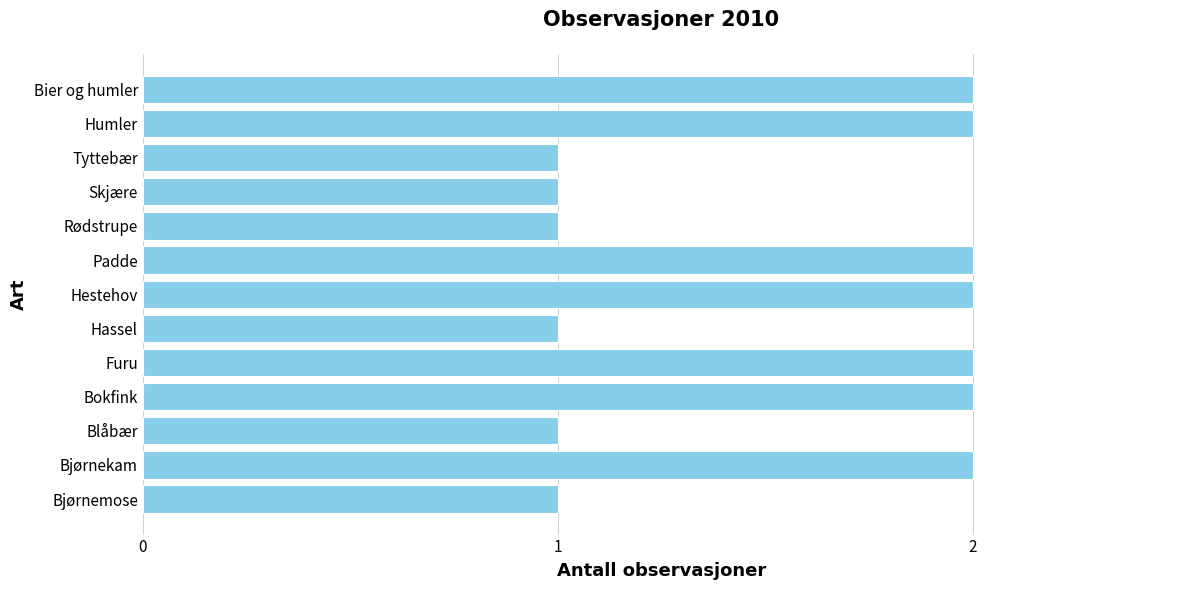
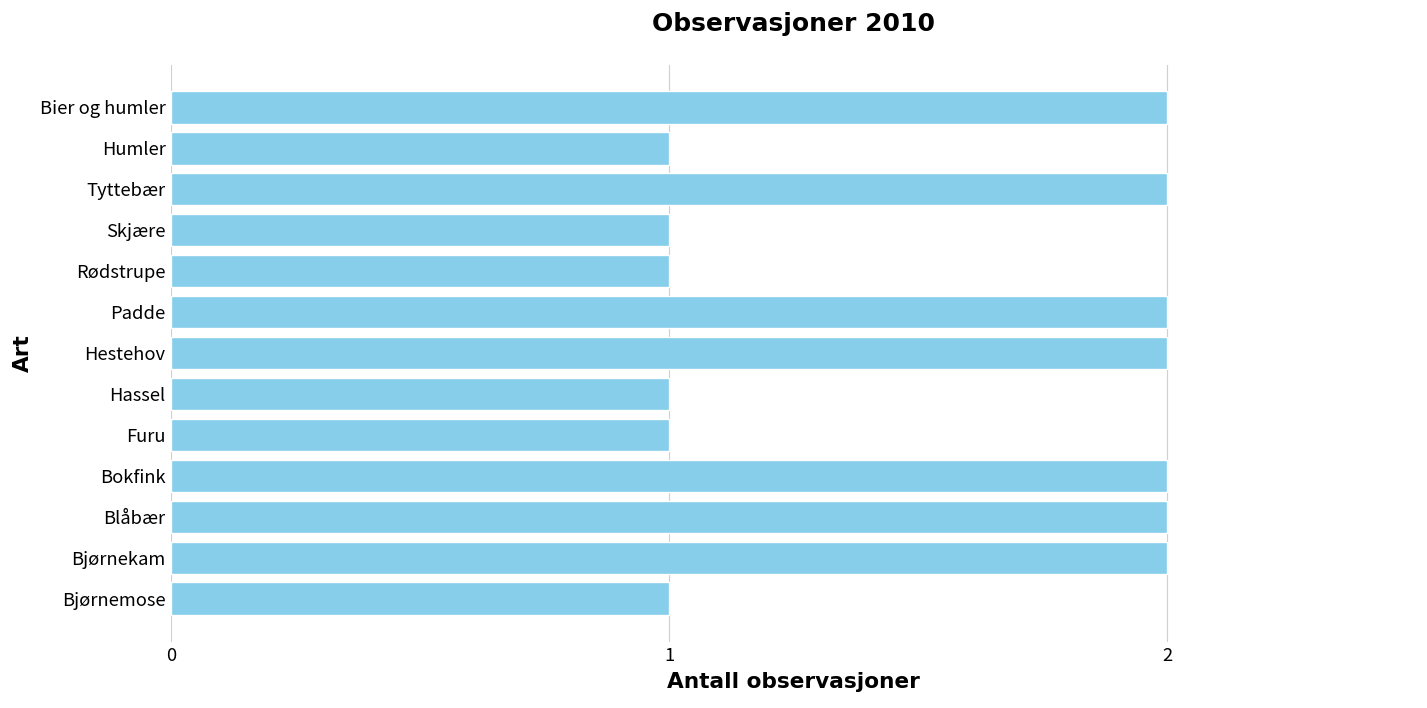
Humler: 2 -> 1
Tyttebær: 1 -> 2
Furu: 2 -> 1
Blåbær: 1 -> 2
